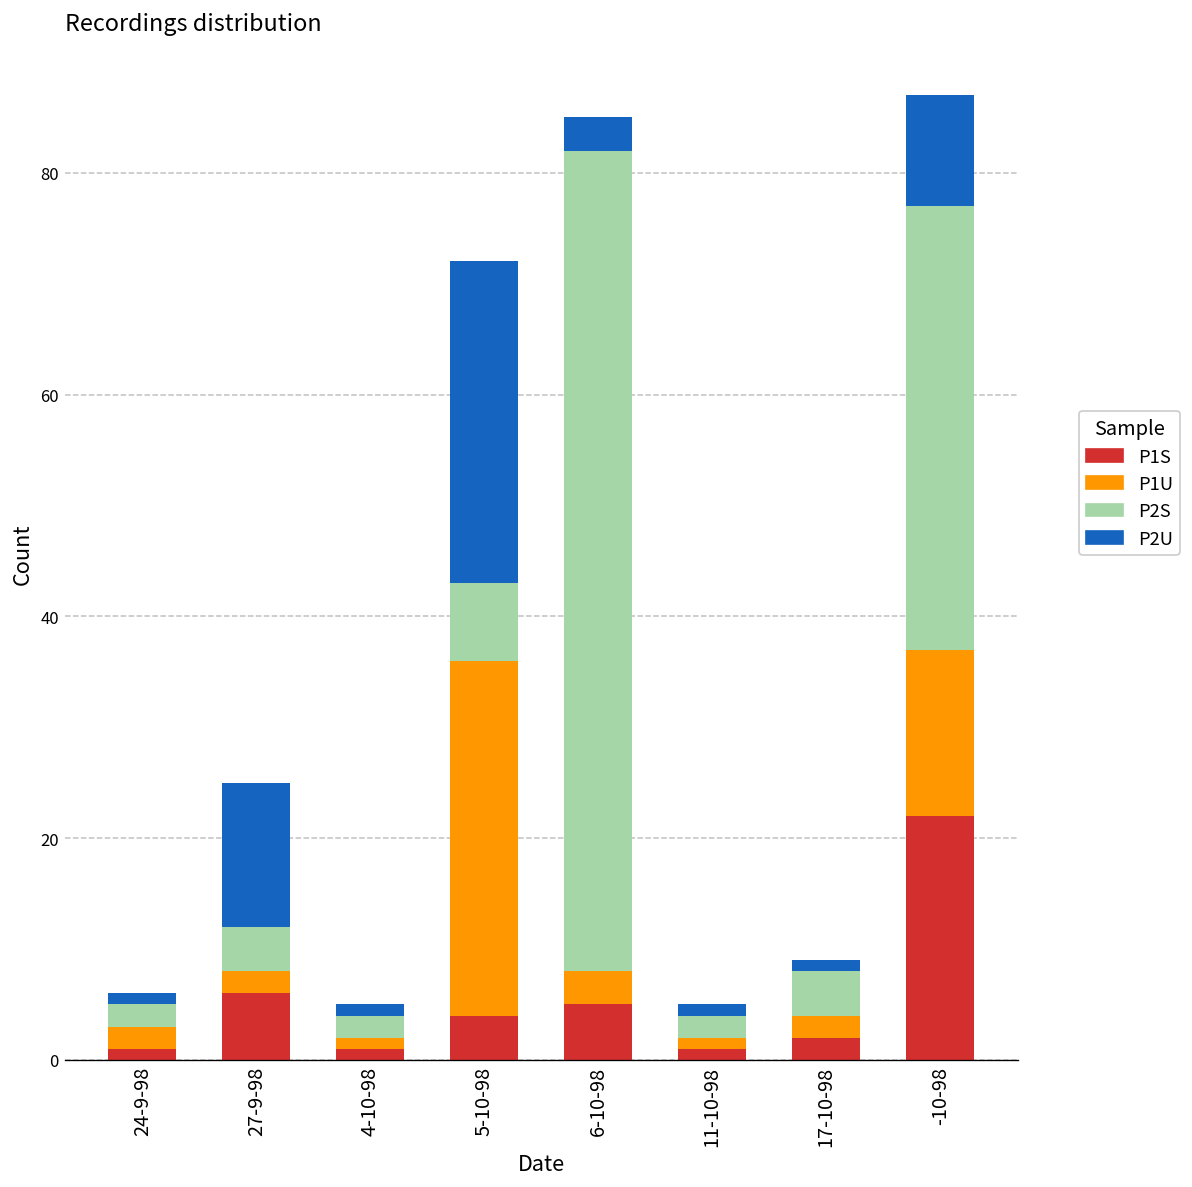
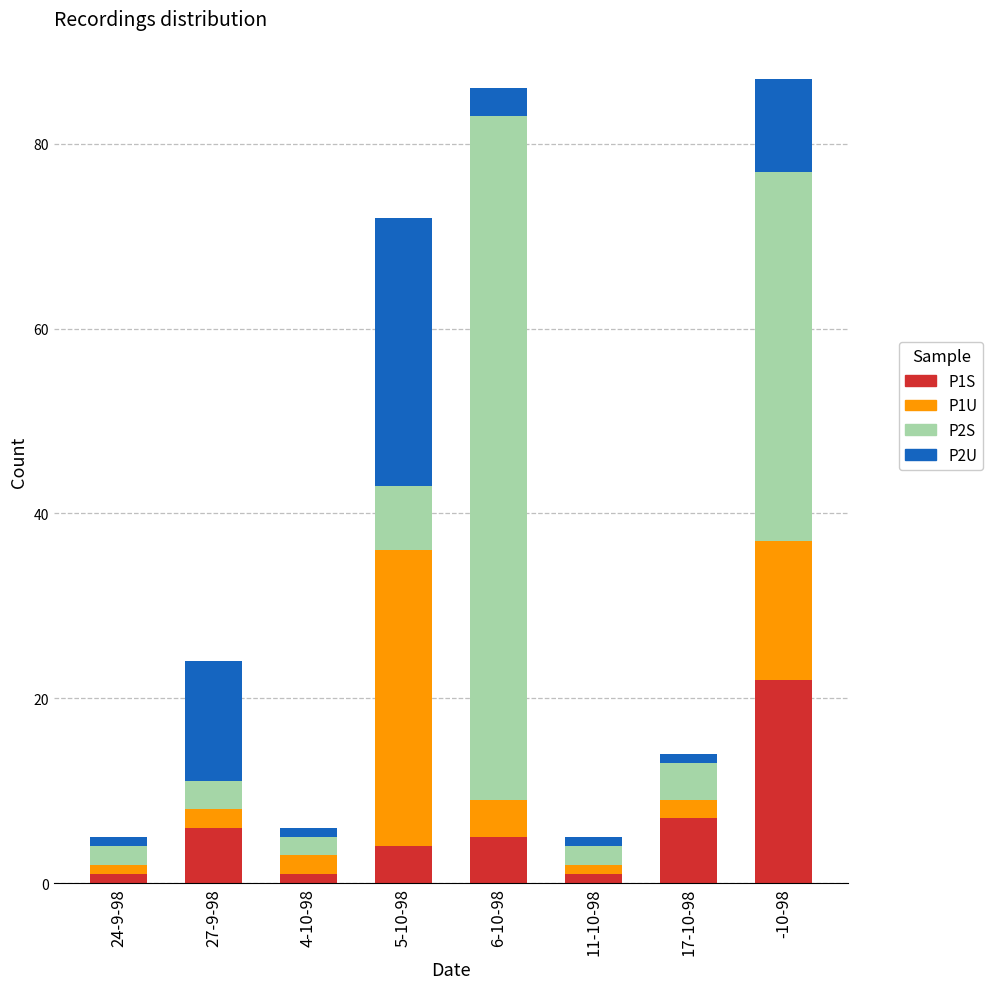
P1U, 24-9-98: 2 -> 1
P2S, 27-9-98: 4 -> 3
P1U, 4-10-98: 1 -> 2
P1U, 6-10-98: 3 -> 4
P1S, 17-10-98: 2 -> 7
